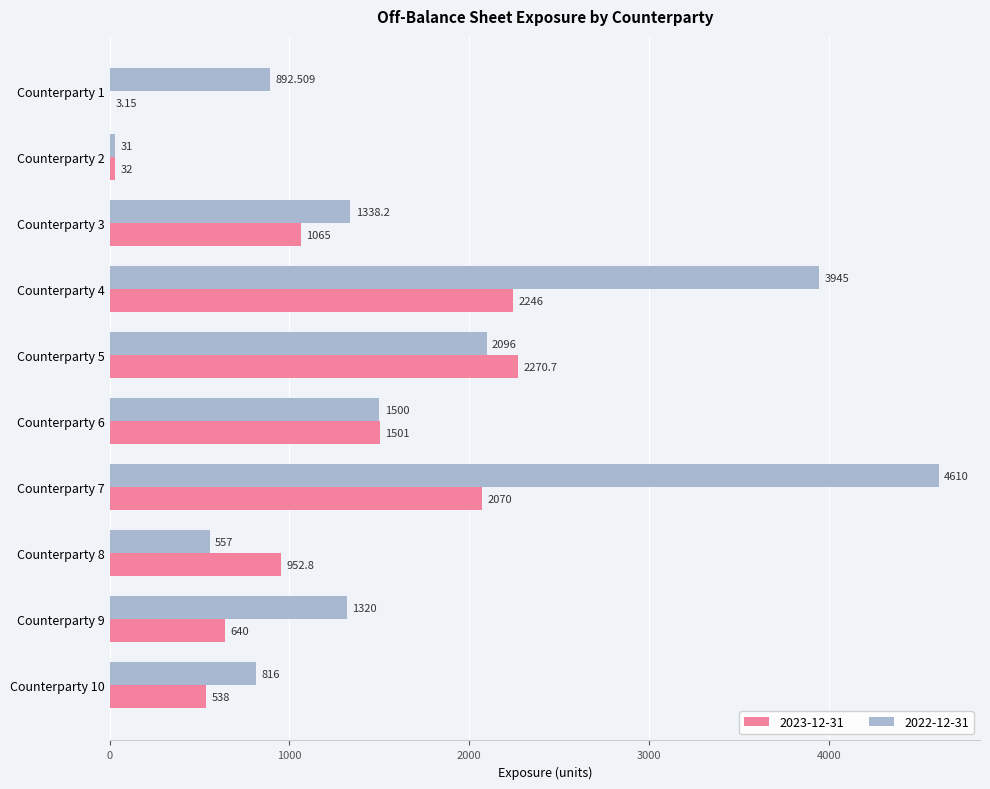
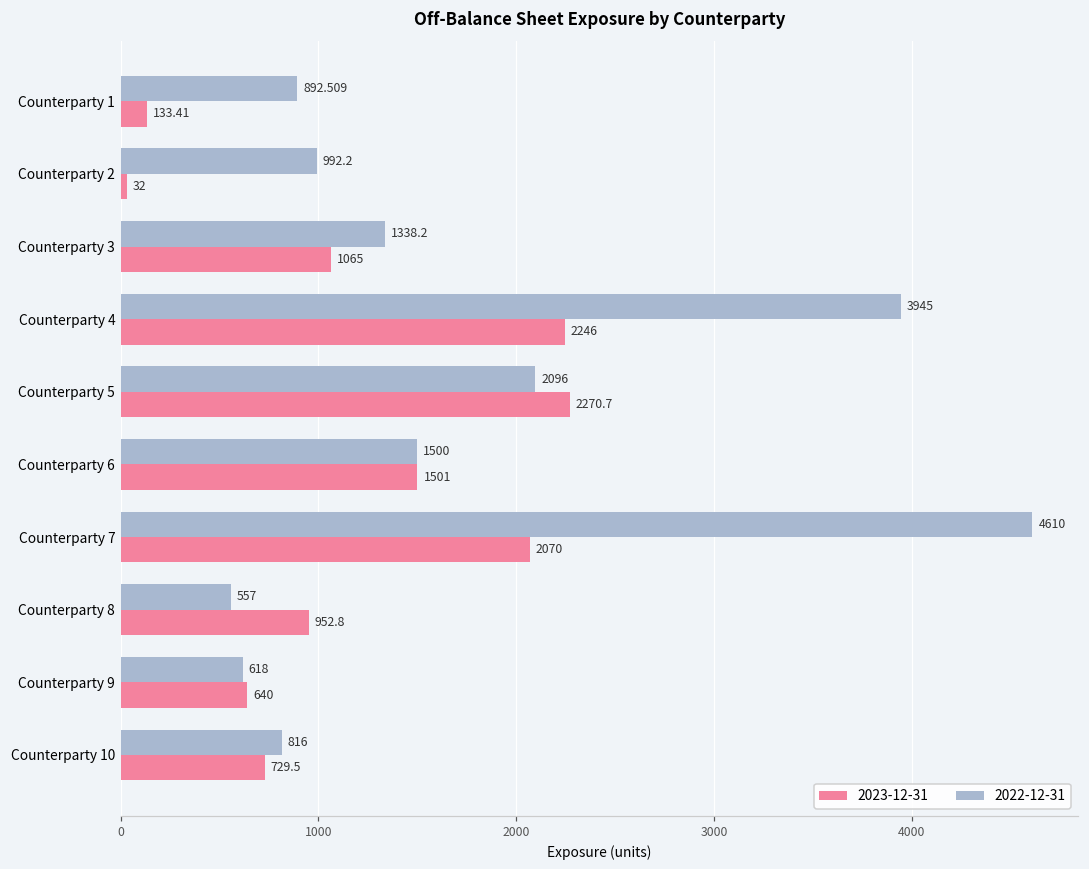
2023-12-31, Counterparty 1: 3.15 -> 133.41
2022-12-31, Counterparty 2: 31 -> 992.2
2022-12-31, Counterparty 9: 1320 -> 618
2023-12-31, Counterparty 10: 538 -> 729.5
